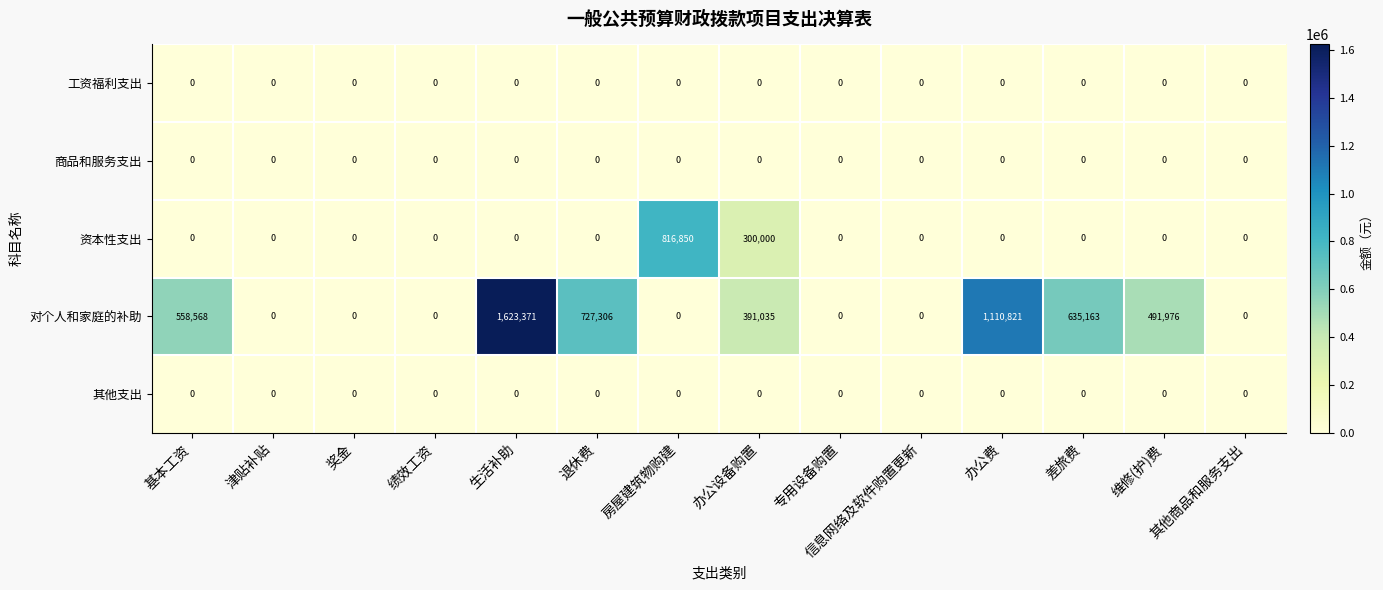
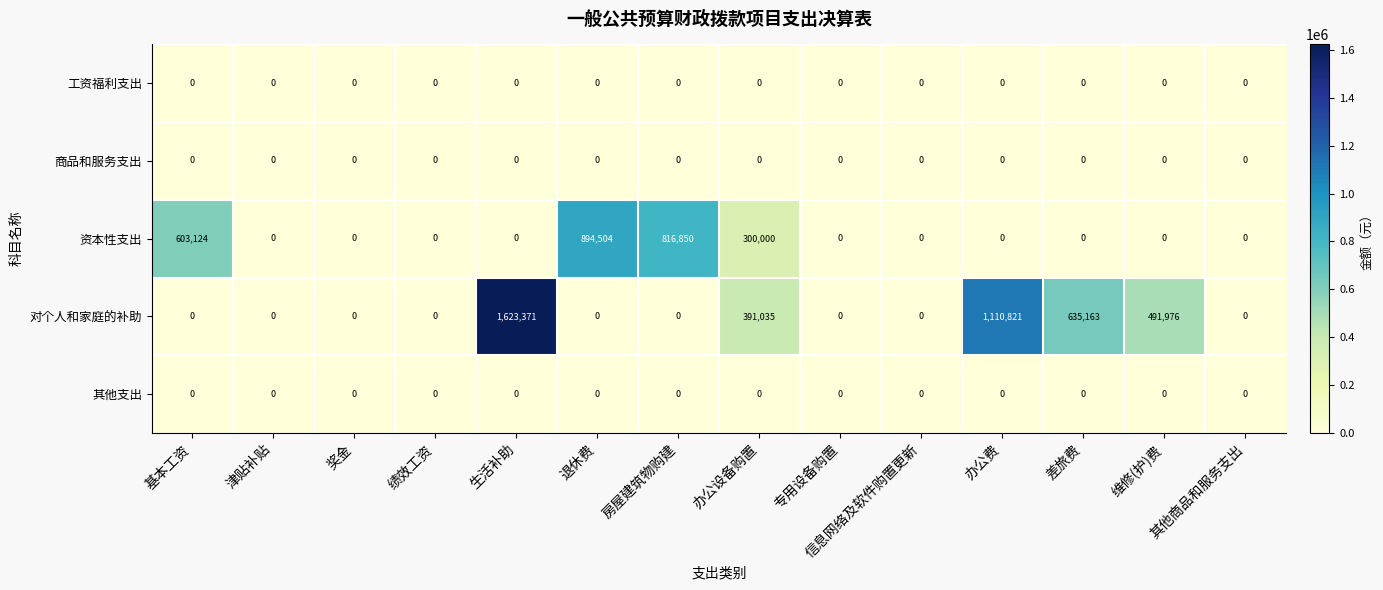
资本性支出, 基本工资: 0 -> 603,124
资本性支出, 退休费: 0 -> 894,504
对个人和家庭的补助, 基本工资: 558,568 -> 0
对个人和家庭的补助, 退休费: 727,306 -> 0
